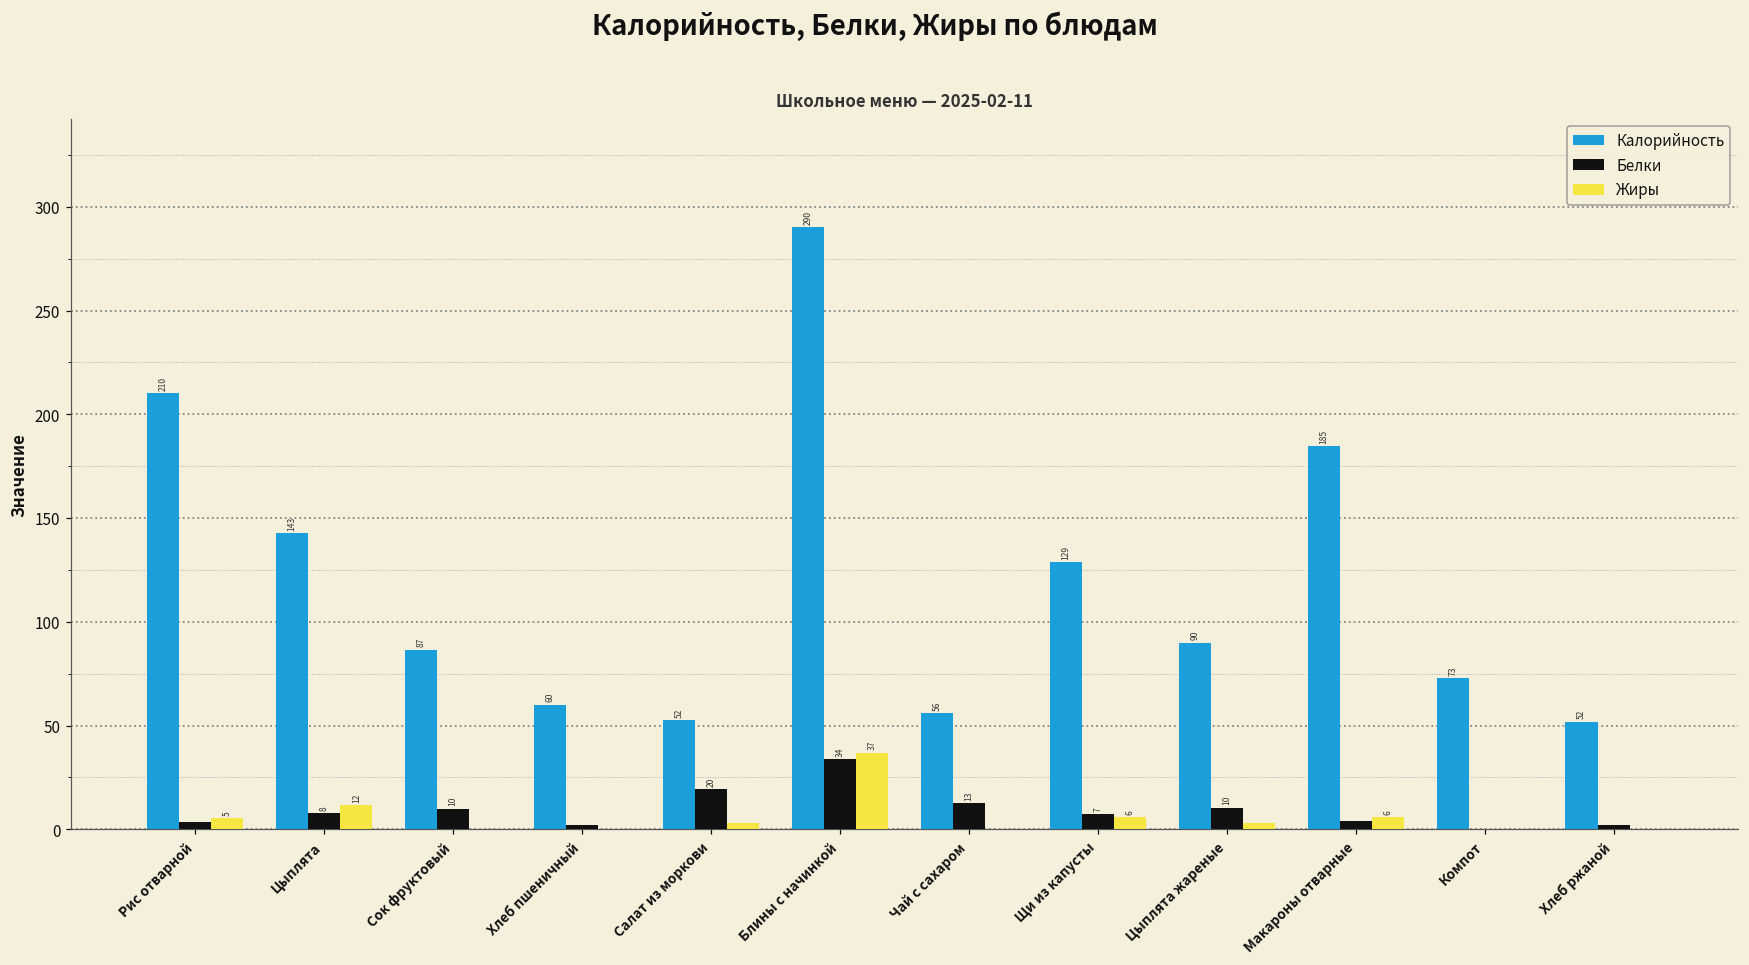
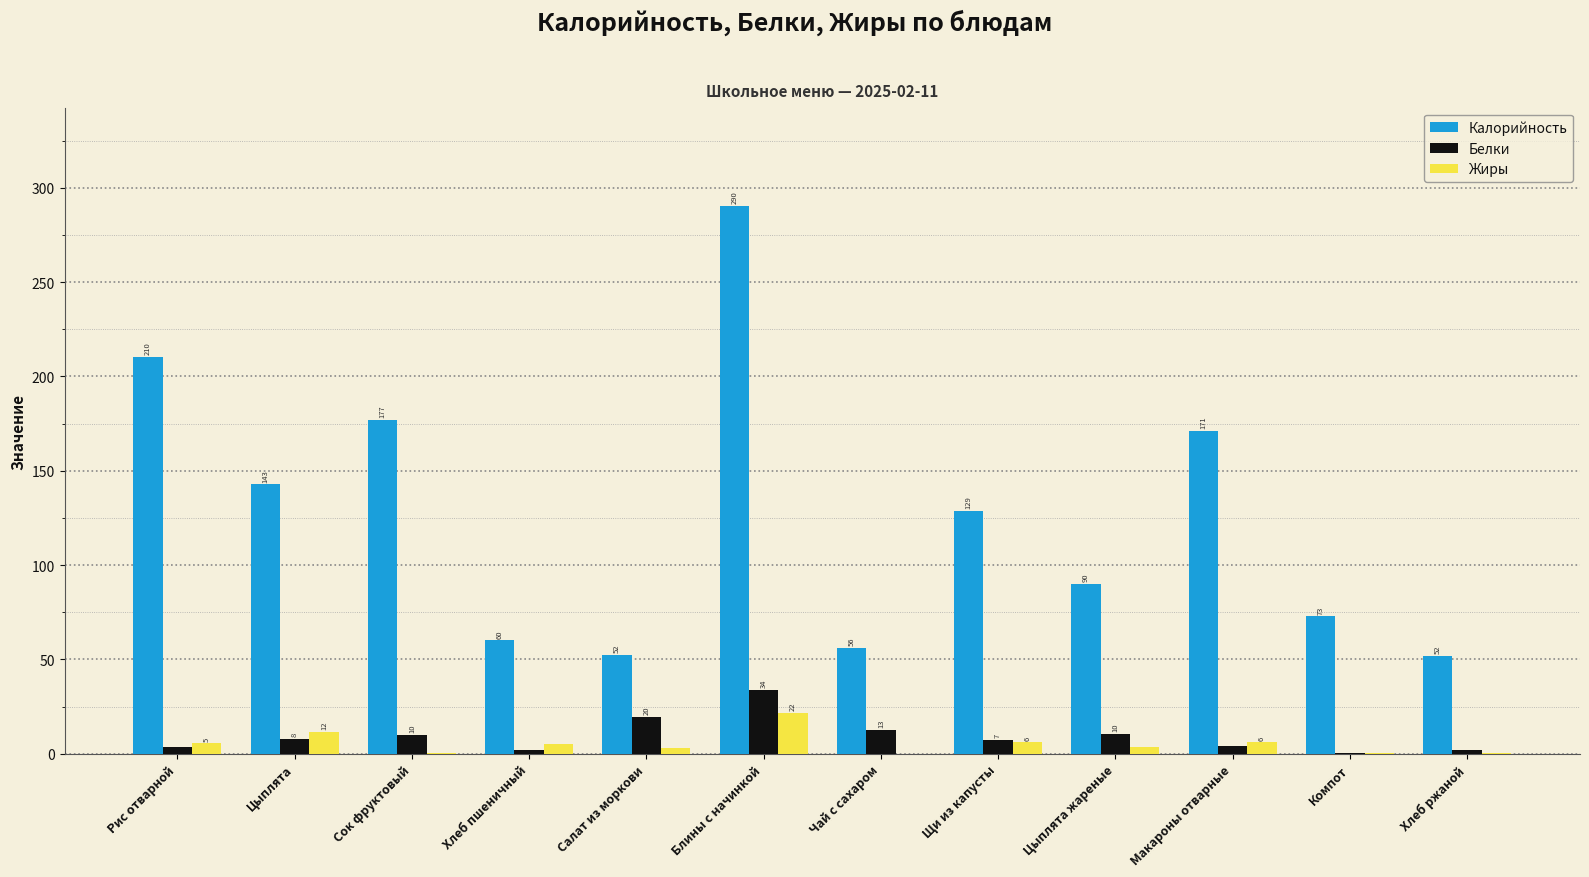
Калорийность, Сок фруктовый: 87 -> 177
Жиры, Хлеб пшеничный: 0 -> 5
Жиры, Блины с начинкой: 37 -> 22
Калорийность, Макароны отварные: 185 -> 171
